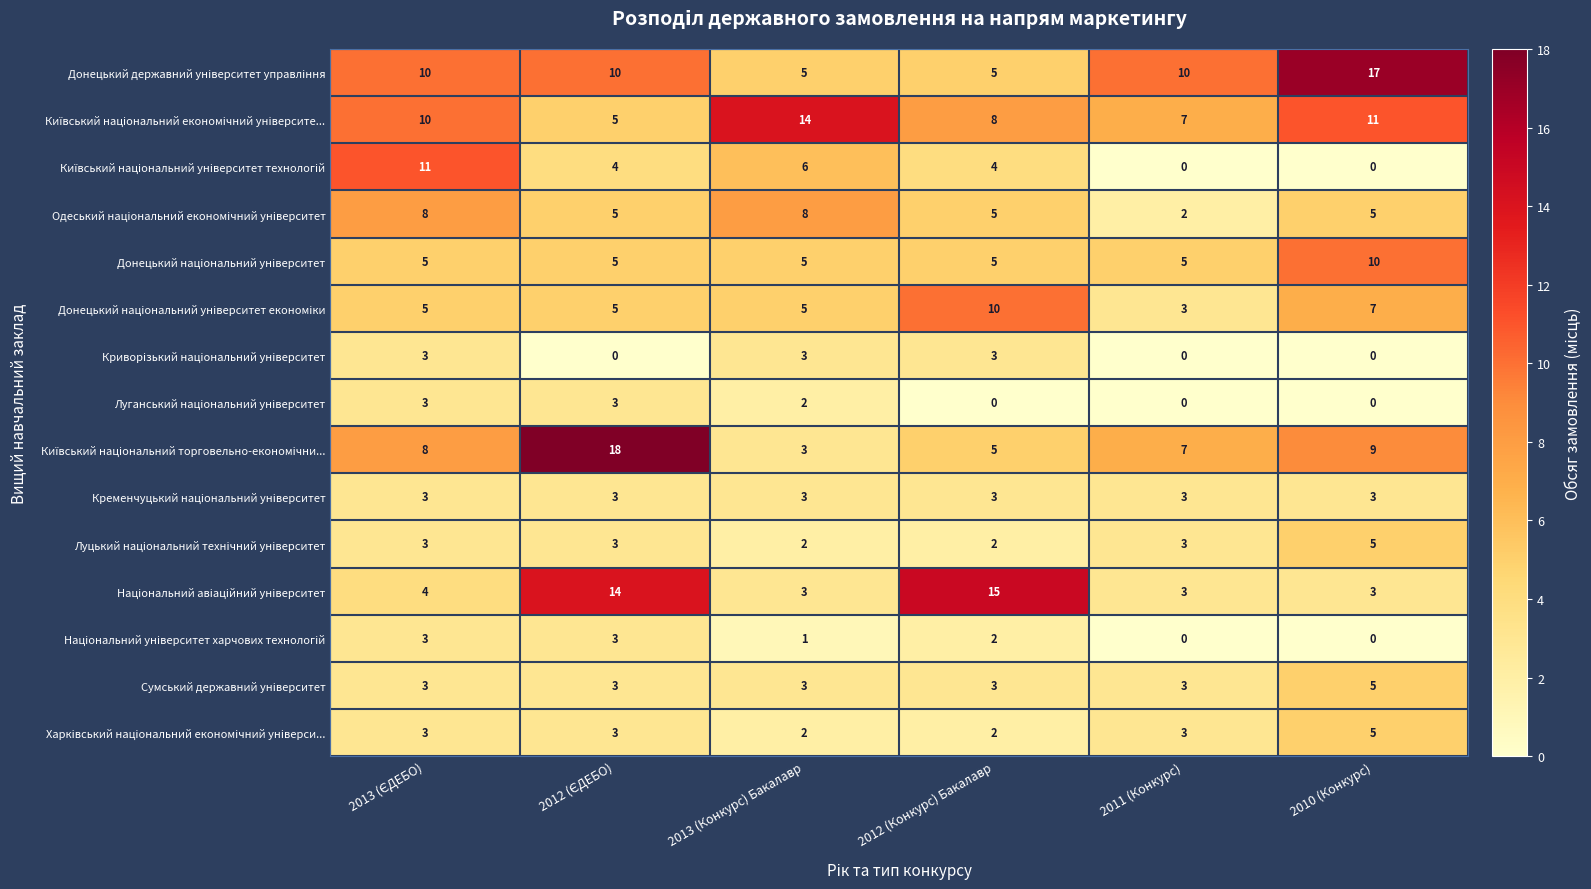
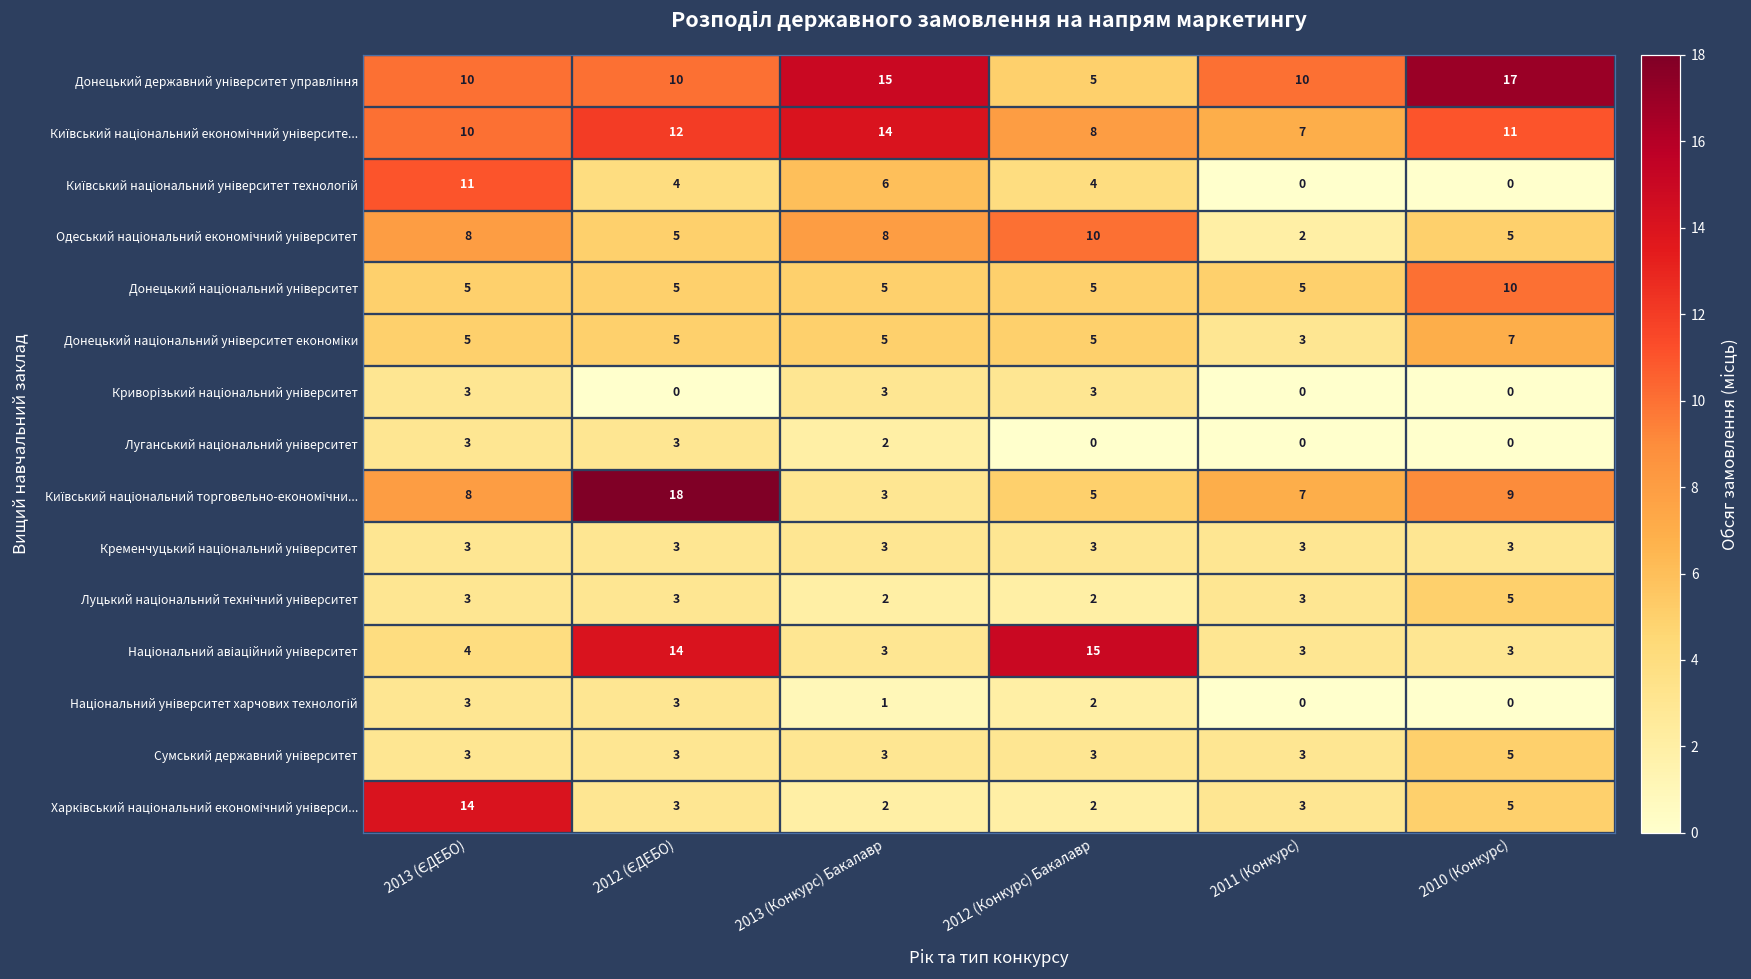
Донецький державний університет управління, 2013 (Конкурс) Бакалавр: 5 -> 15
Київський національний економічний університе..., 2012 (ЄДЕБО): 5 -> 12
Одеський національний економічний університет, 2012 (Конкурс) Бакалавр: 5 -> 10
Донецький національний університет економіки, 2012 (Конкурс) Бакалавр: 10 -> 5
Харківський національний економічний універси..., 2013 (ЄДЕБО): 3 -> 14
